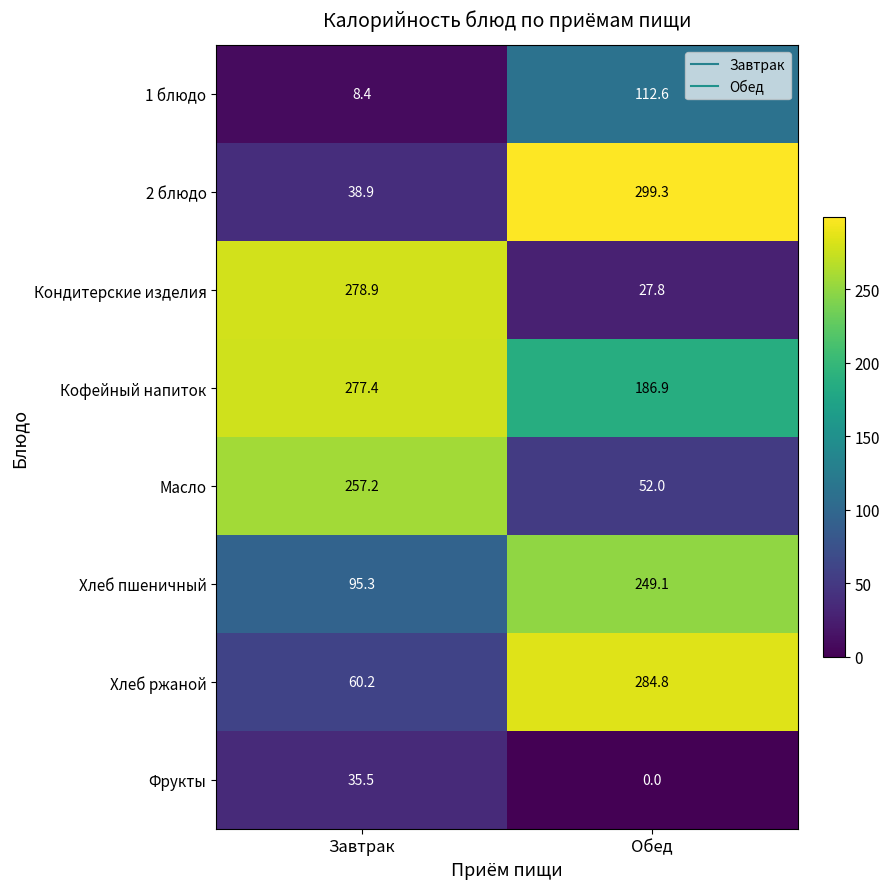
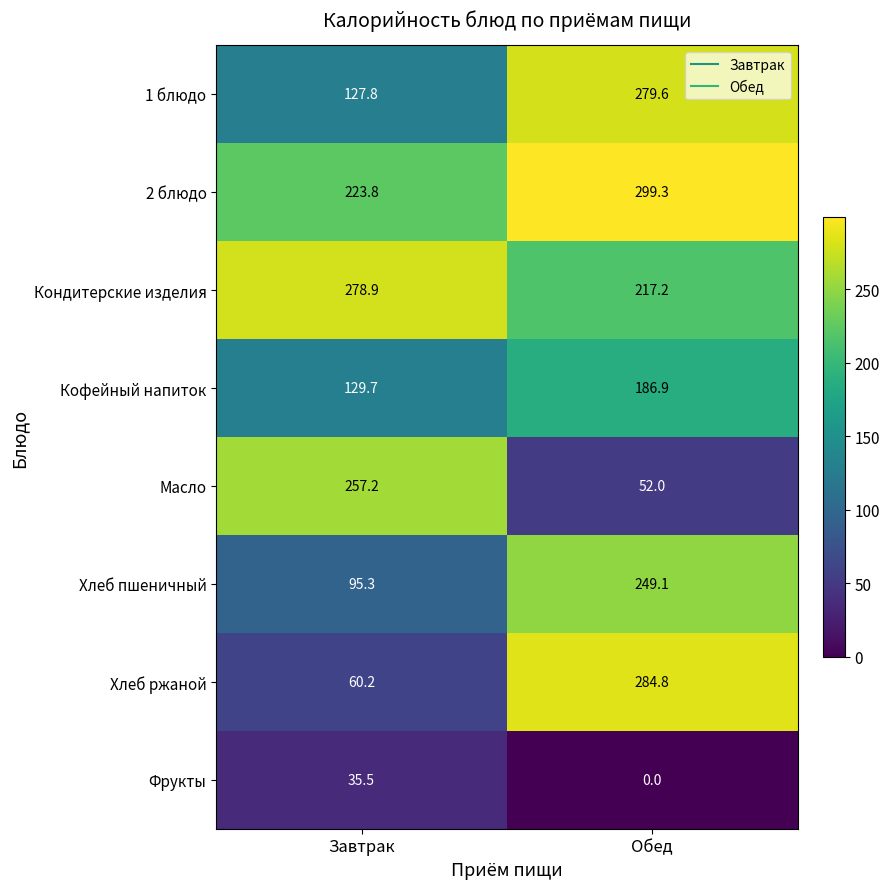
1 блюдо, Завтрак: 8.4 -> 127.8
1 блюдо, Обед: 112.6 -> 279.6
2 блюдо, Завтрак: 38.9 -> 223.8
Кондитерские изделия, Обед: 27.8 -> 217.2
Кофейный напиток, Завтрак: 277.4 -> 129.7
